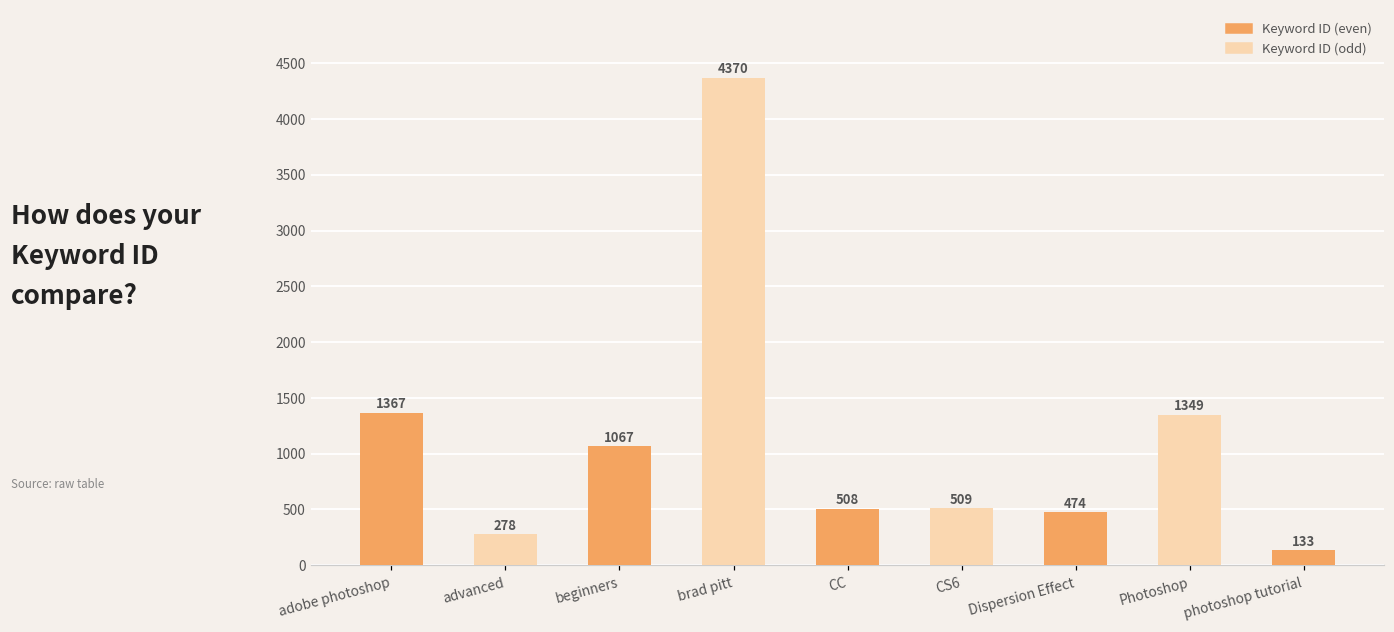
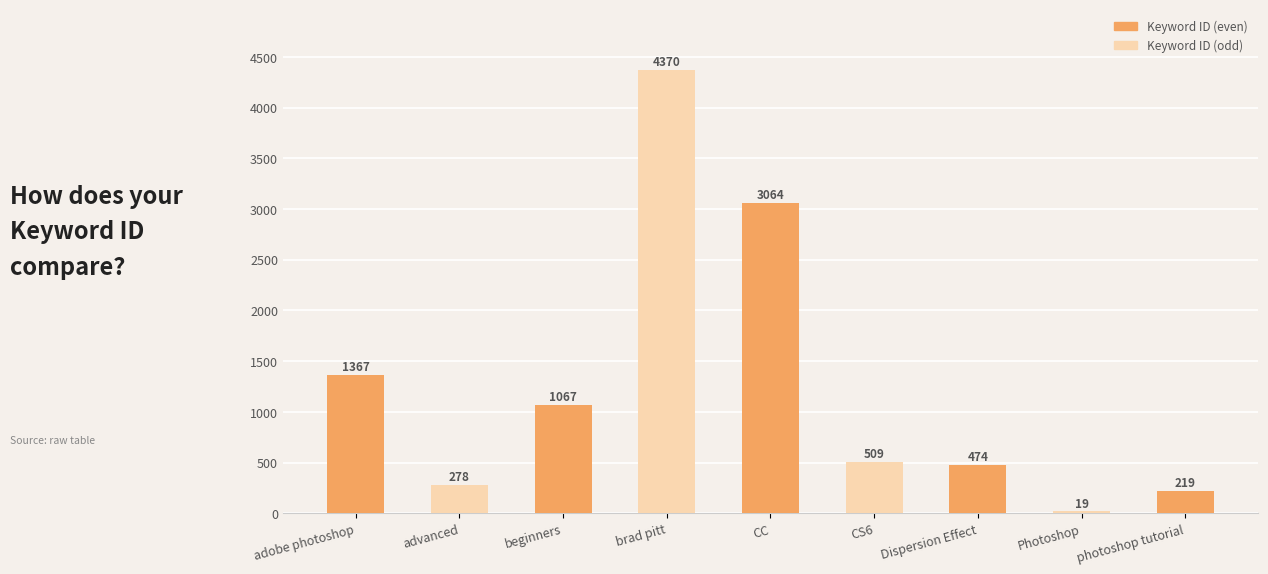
CC: 508 -> 3064
Photoshop: 1349 -> 19
photoshop tutorial: 133 -> 219
